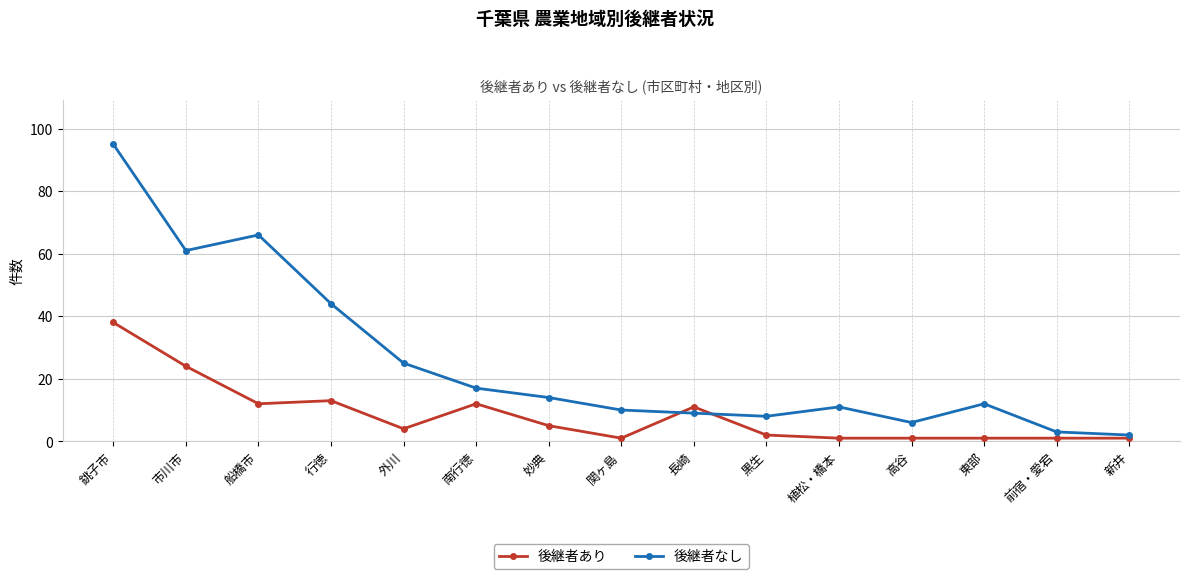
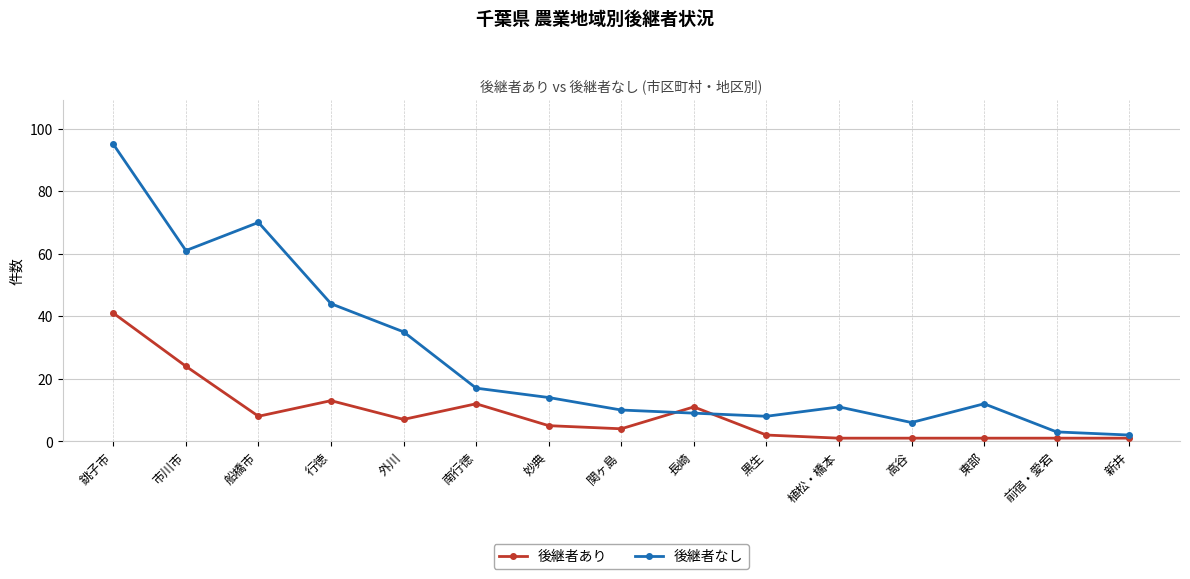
後継者あり, 銚子市: 38 -> 41
後継者あり, 船橋市: 12 -> 8
後継者なし, 船橋市: 66 -> 70
後継者あり, 外川: 4 -> 7
後継者なし, 外川: 25 -> 35
後継者あり, 関ヶ島: 1 -> 4
